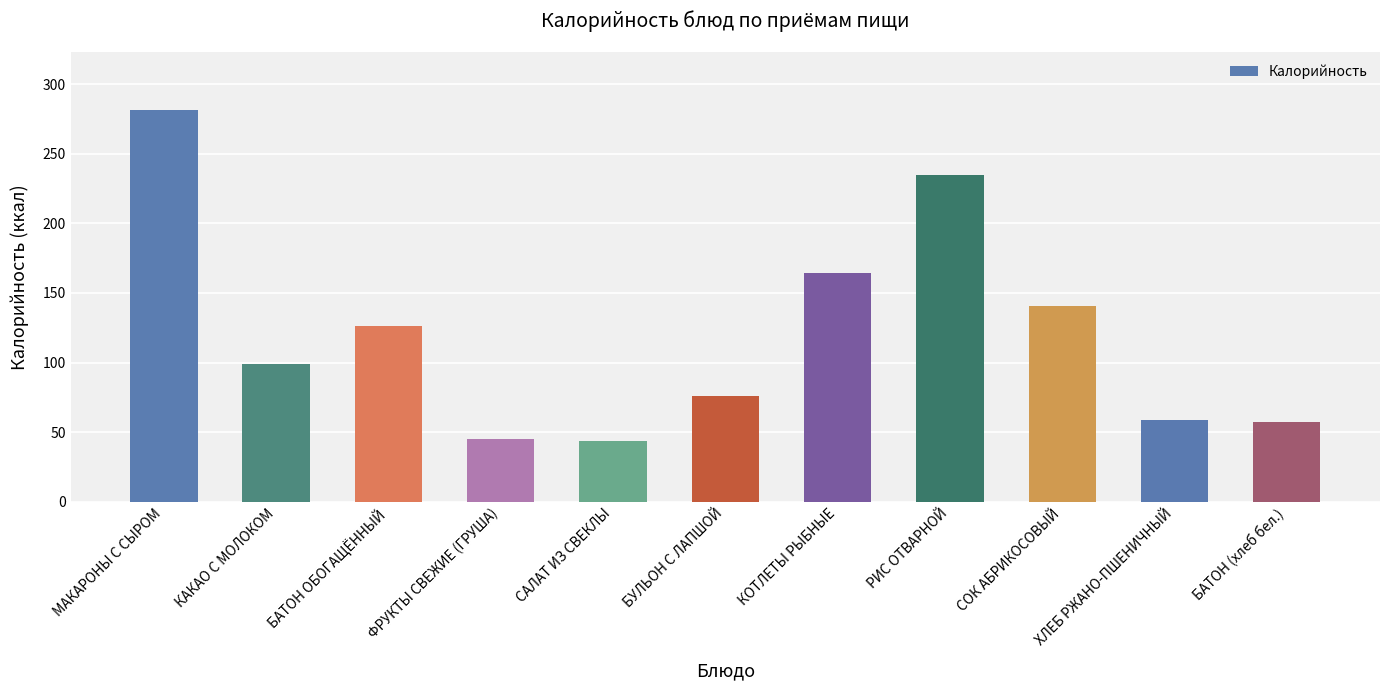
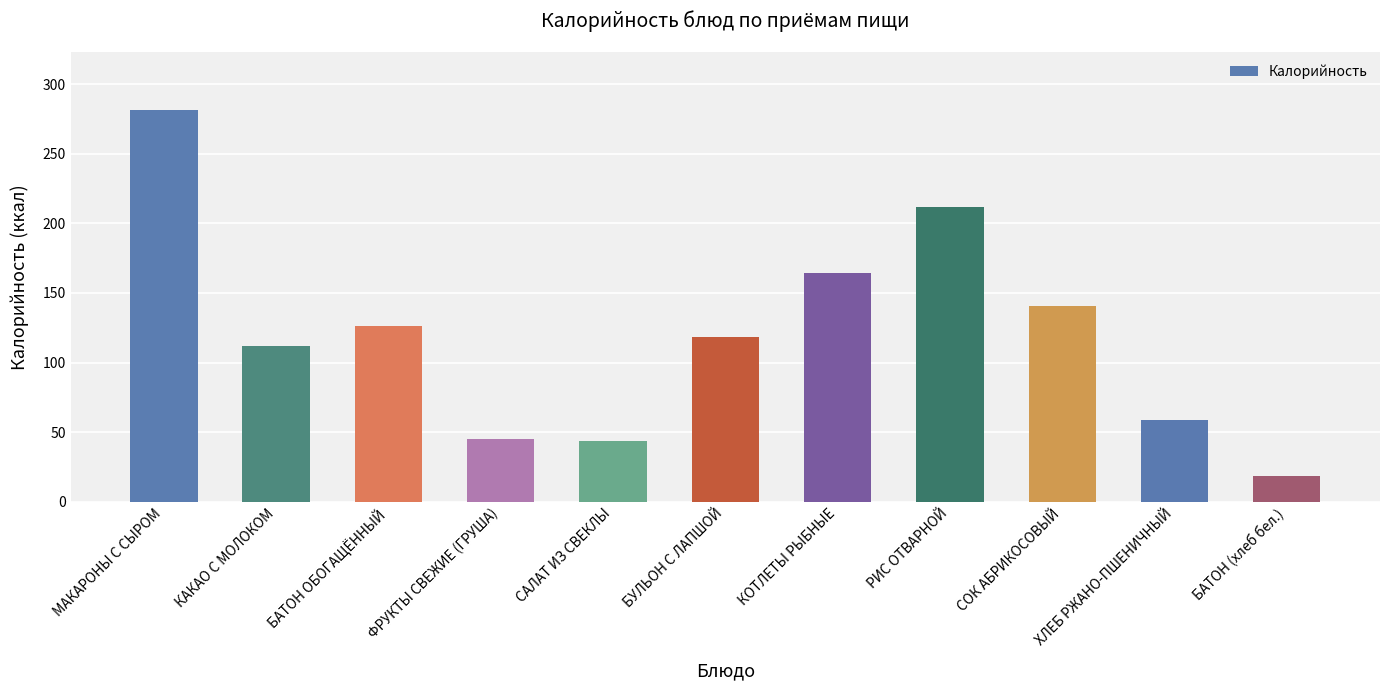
КАКАО С МОЛОКОМ: 99 -> 112
БУЛЬОН С ЛАПШОЙ: 76 -> 118
РИС ОТВАРНОЙ: 235 -> 212
БАТОН (хлеб бел.): 58 -> 19
